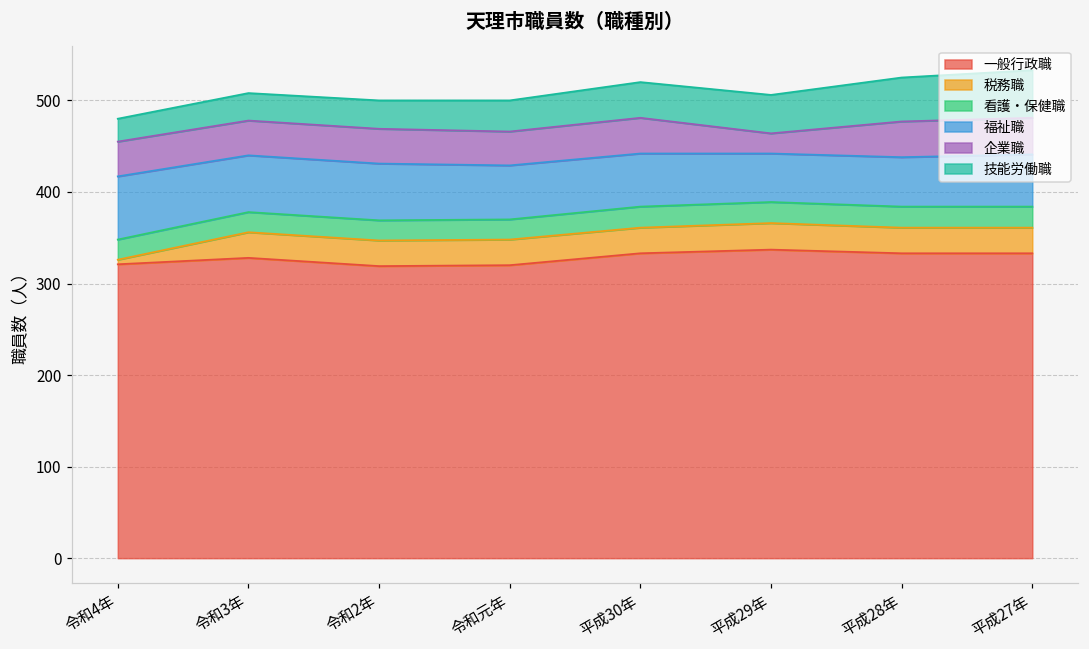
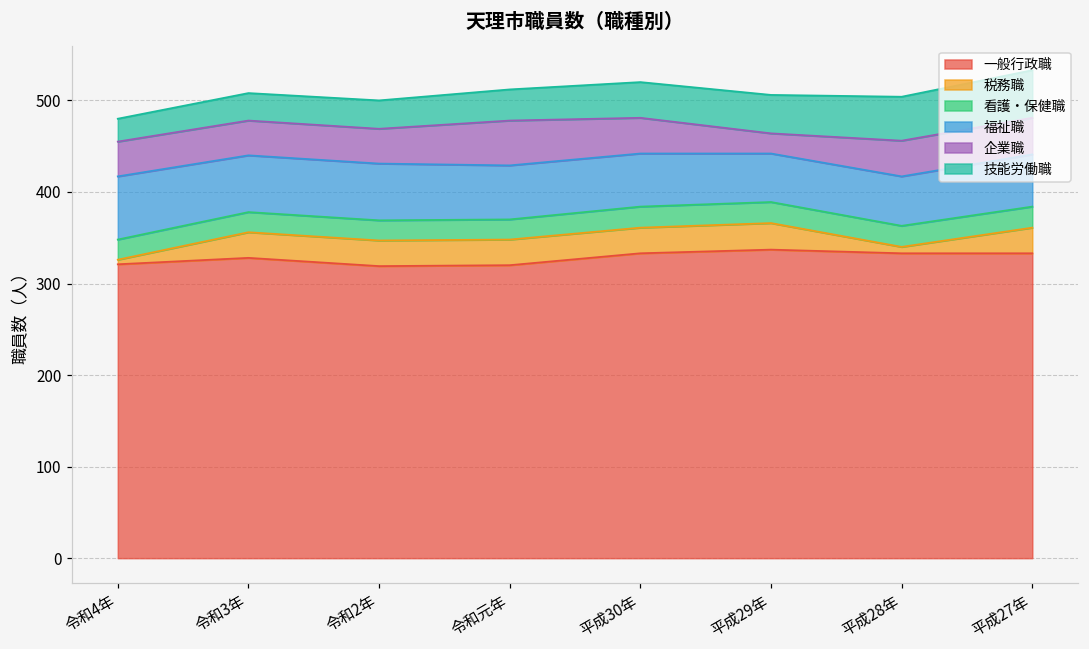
企業職, 令和元年: 40 -> 50
税務職, 平成28年: 30 -> 10
